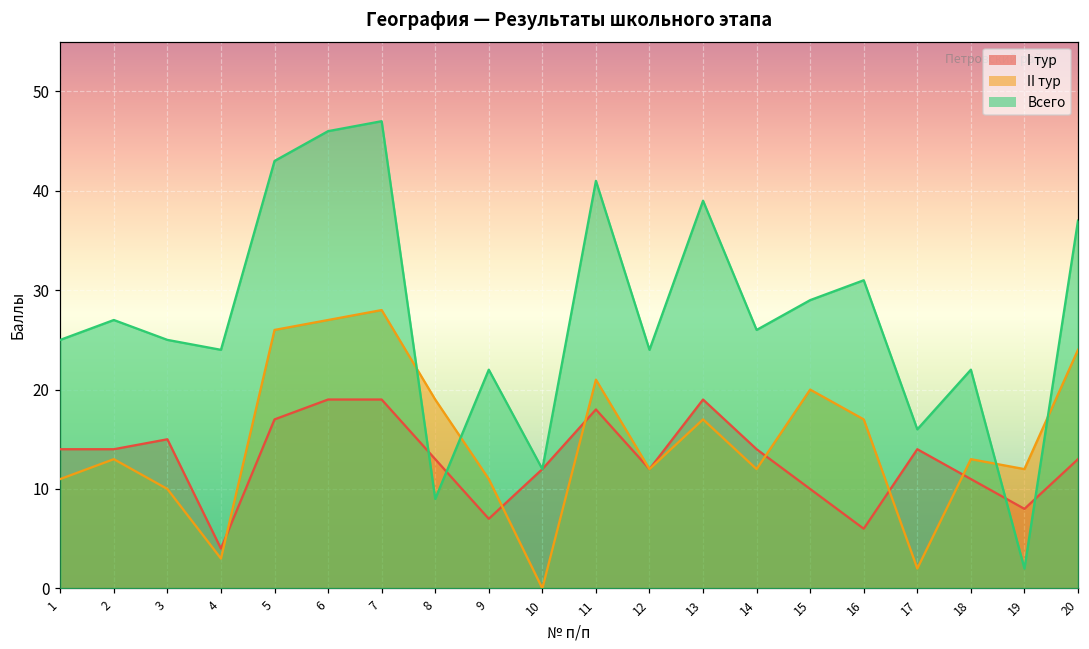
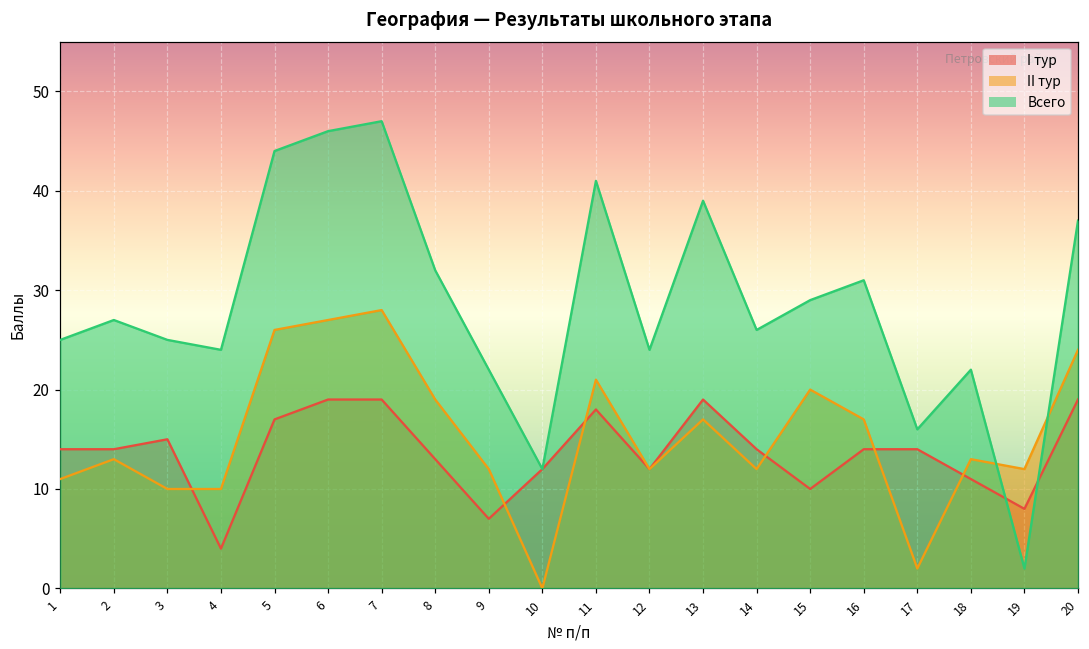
II тур, 4: 3 -> 10
Всего, 5: 43 -> 44
Всего, 8: 9 -> 32
II тур, 9: 11 -> 12
I тур, 16: 6 -> 14
I тур, 20: 13 -> 19
